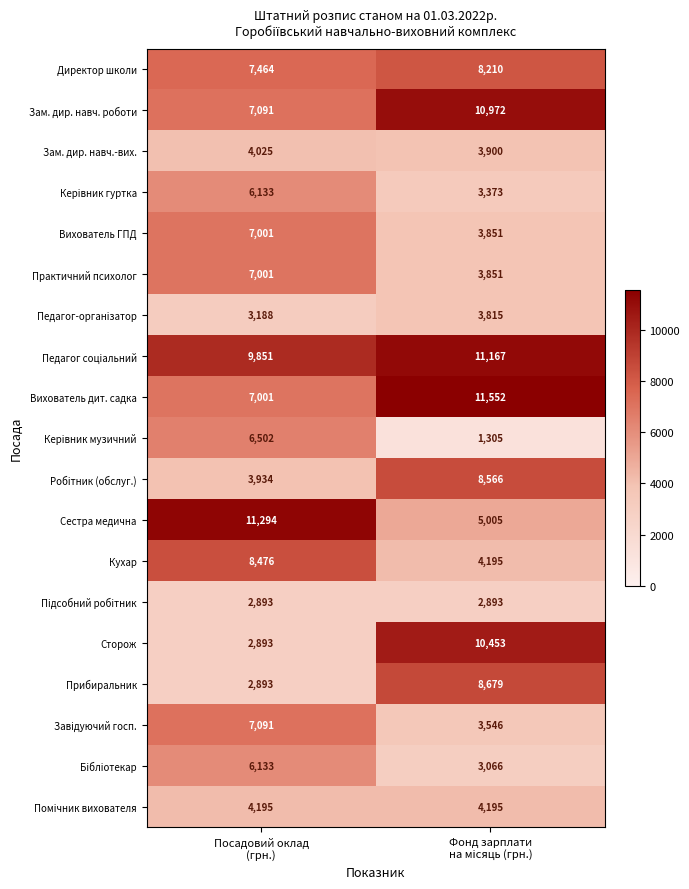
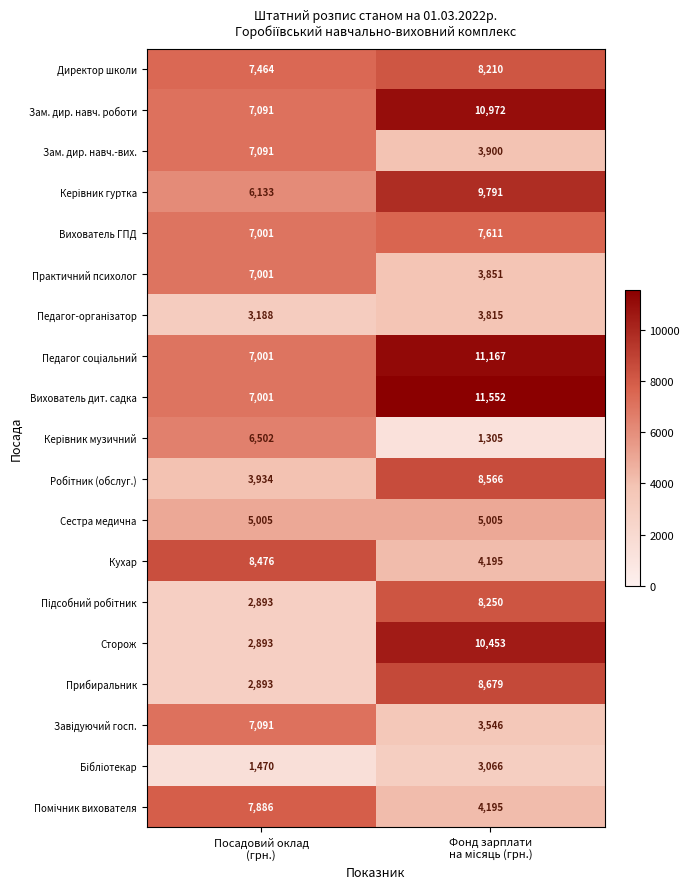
Зам. дир. навч.-вих., Посадовий оклад (грн.): 4,025 -> 7,091
Керівник гуртка, Фонд зарплати на місяць (грн.): 3,373 -> 9,791
Вихователь ГПД, Фонд зарплати на місяць (грн.): 3,851 -> 7,611
Педагог соціальний, Посадовий оклад (грн.): 9,851 -> 7,001
Сестра медична, Посадовий оклад (грн.): 11,294 -> 5,005
Підсобний робітник, Фонд зарплати на місяць (грн.): 2,893 -> 8,250
Бібліотекар, Посадовий оклад (грн.): 6,133 -> 1,470
Помічник вихователя, Посадовий оклад (грн.): 4,195 -> 7,886
